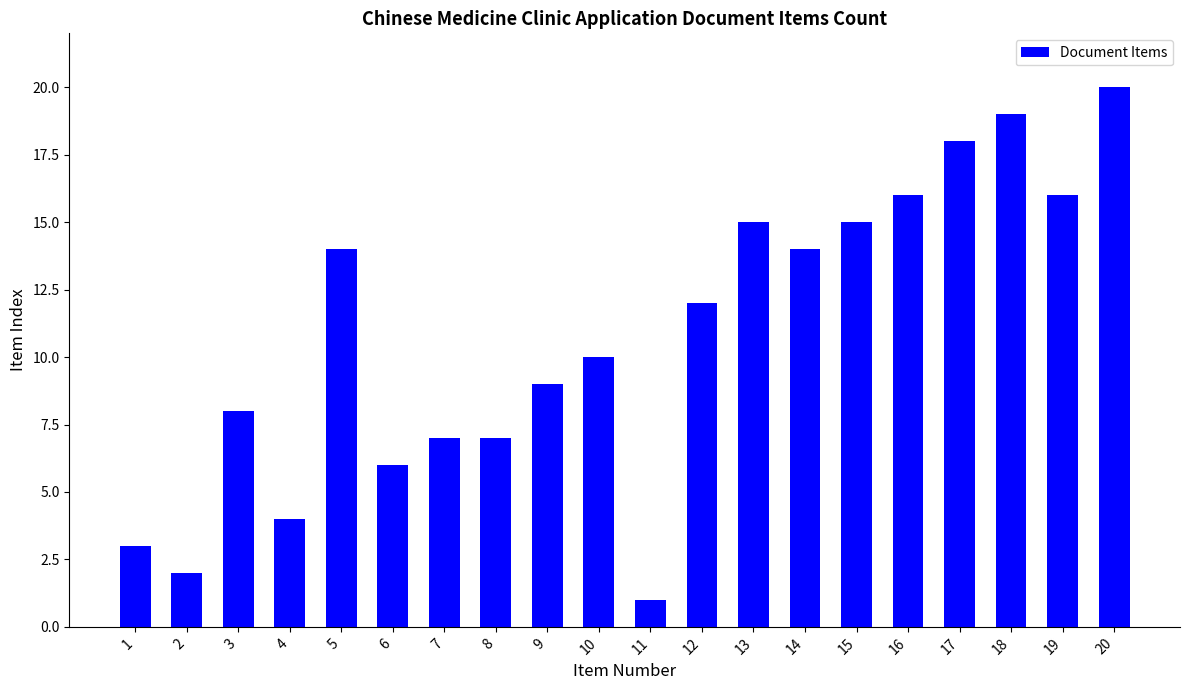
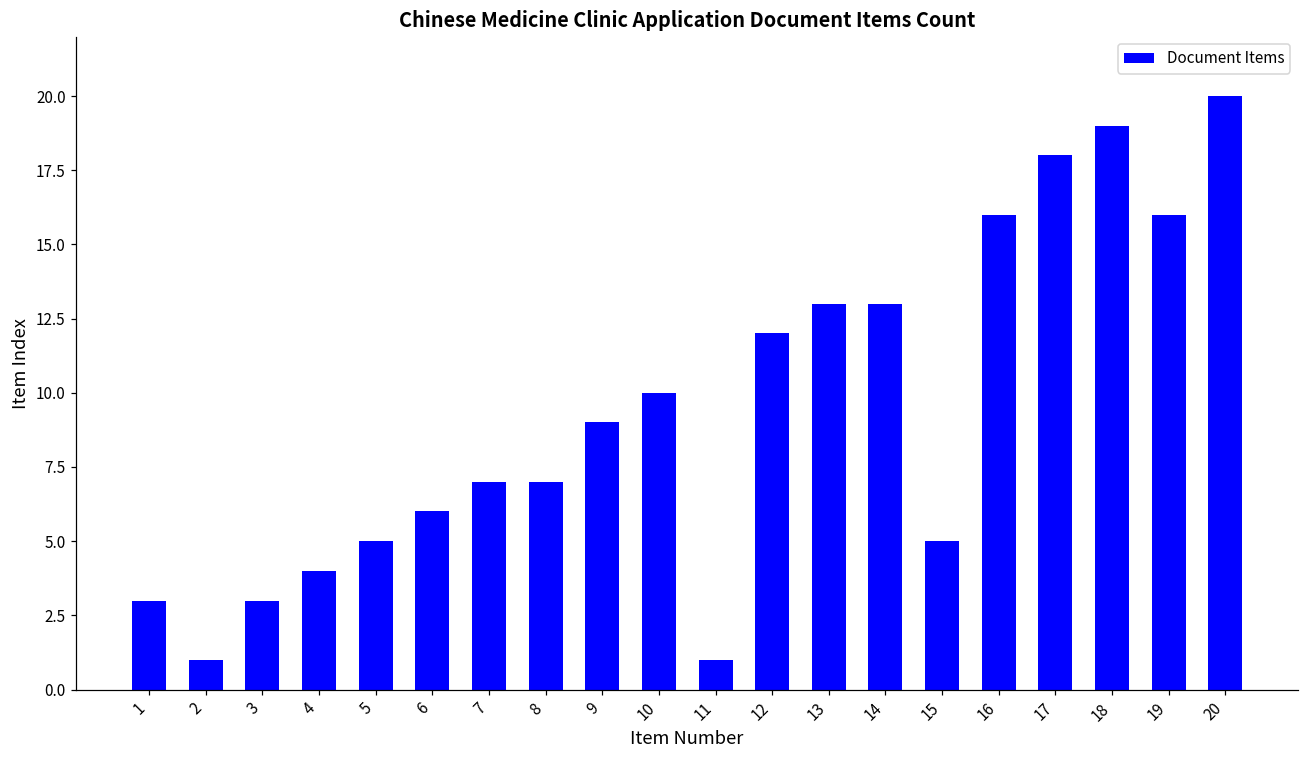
2: 2 -> 1
3: 8 -> 3
5: 14 -> 5
13: 15 -> 13
14: 14 -> 13
15: 15 -> 5
